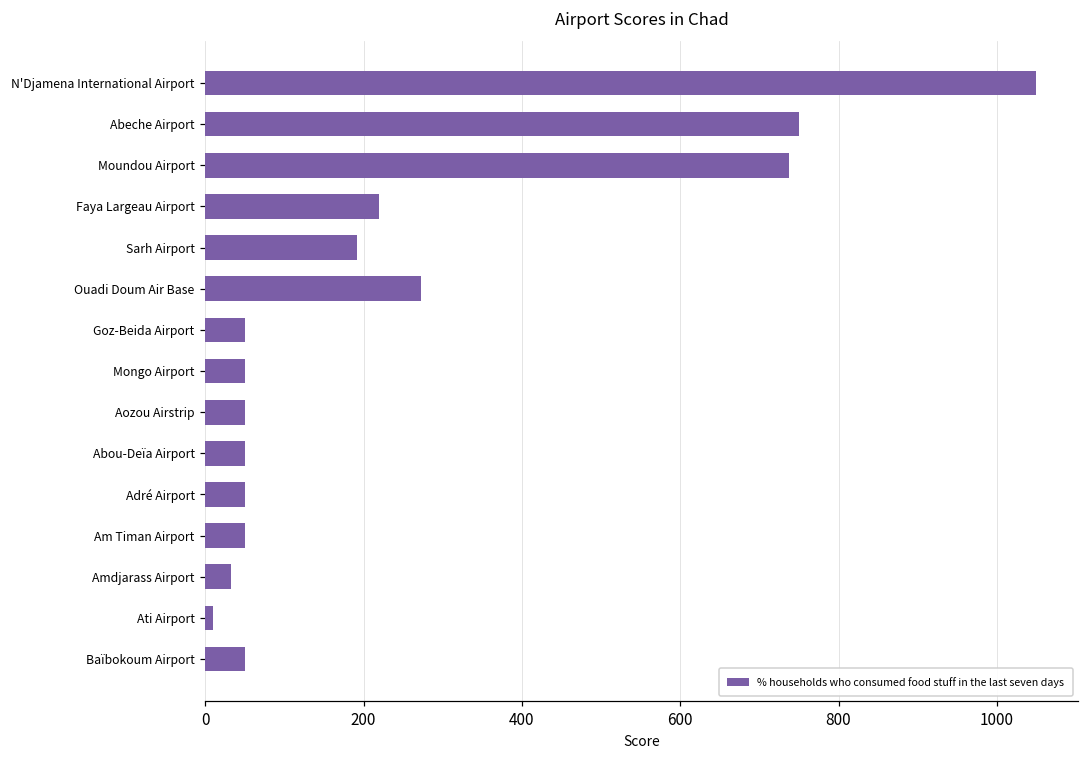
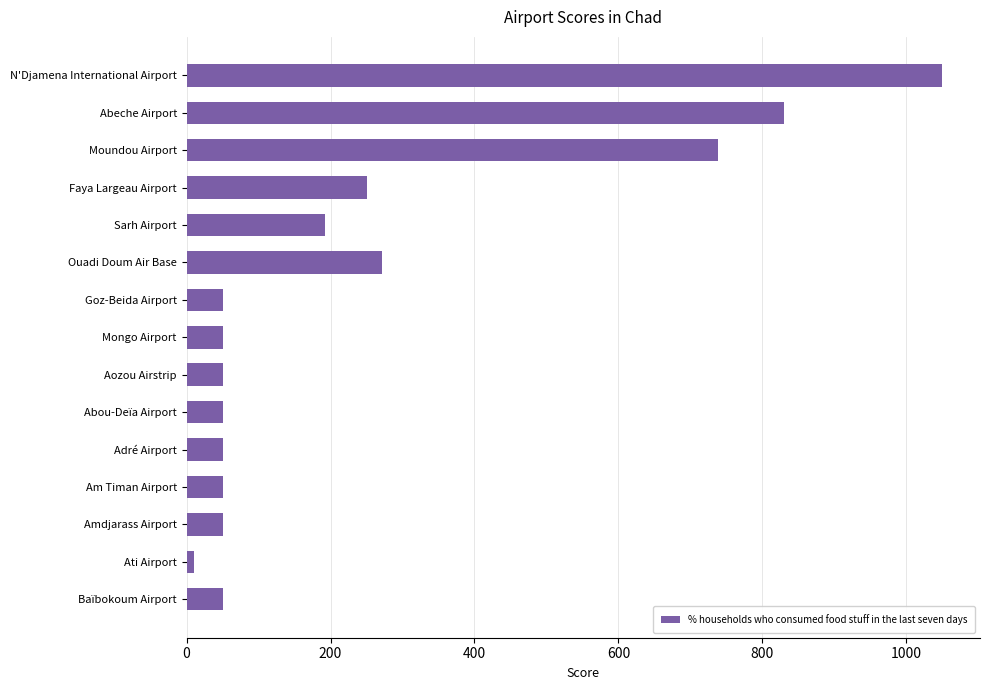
Abeche Airport: 750 -> 830
Faya Largeau Airport: 220 -> 250
Amdjarass Airport: 30 -> 50
